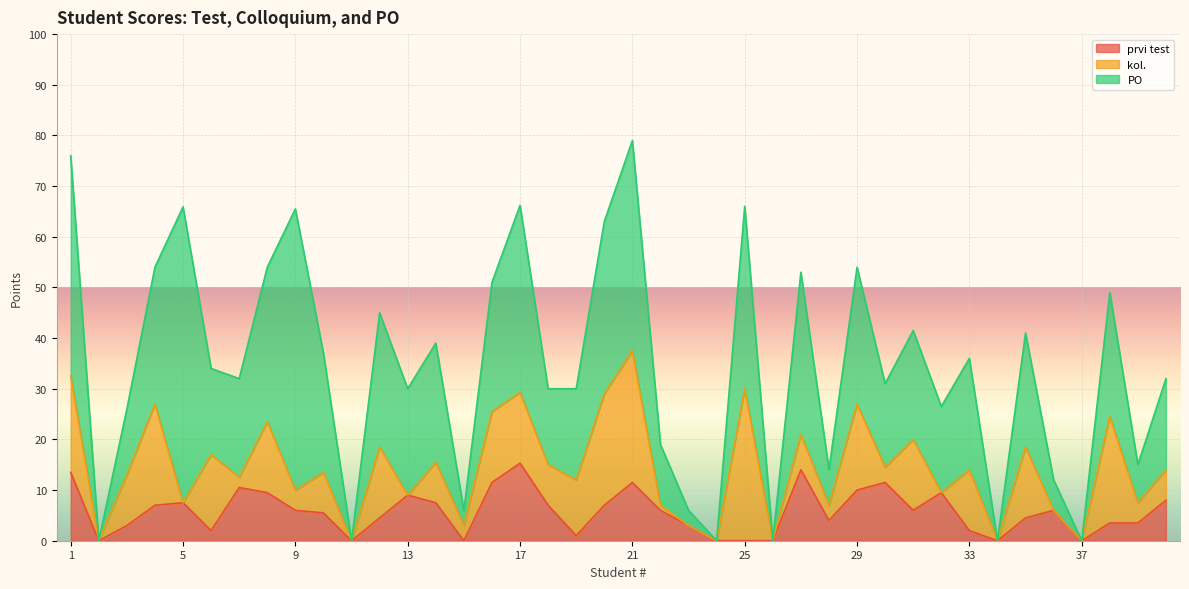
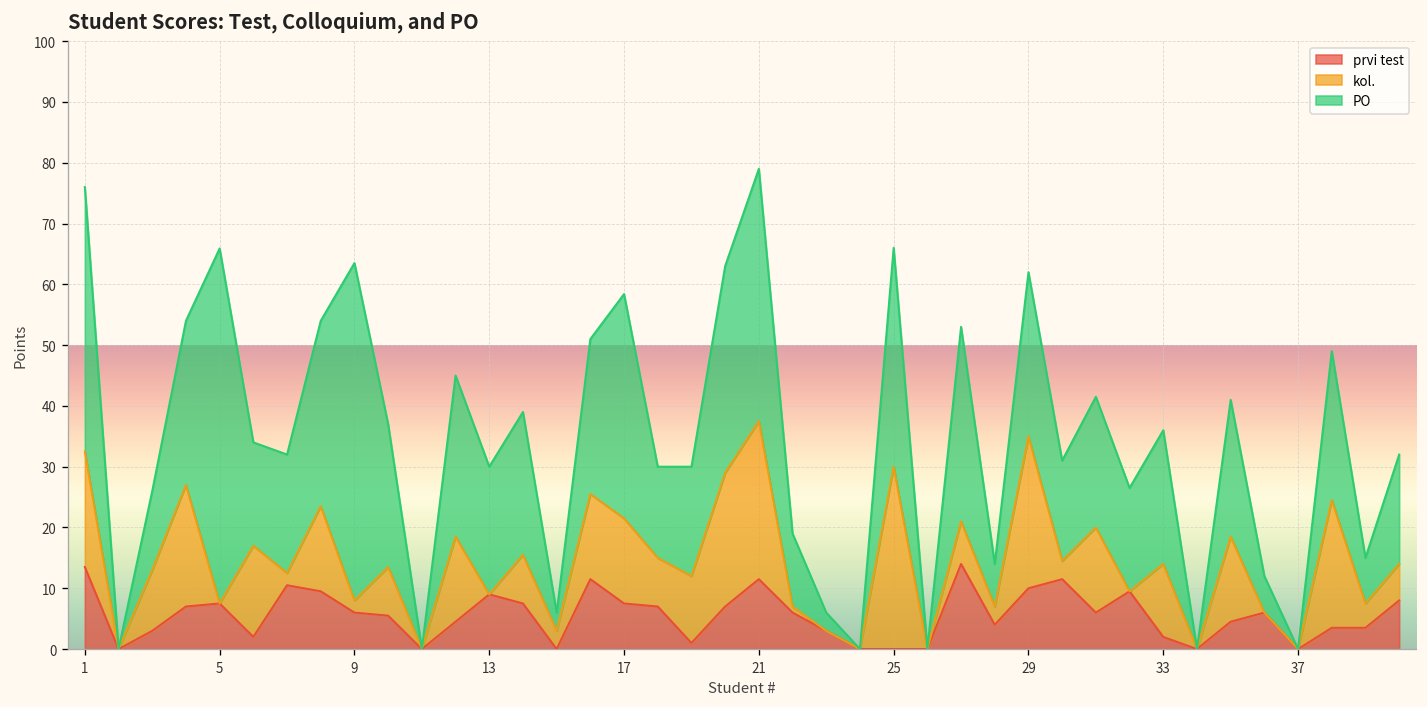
kol., 9: 4 -> 2
prvi test, 17: 15 -> 8
kol., 29: 17 -> 25
